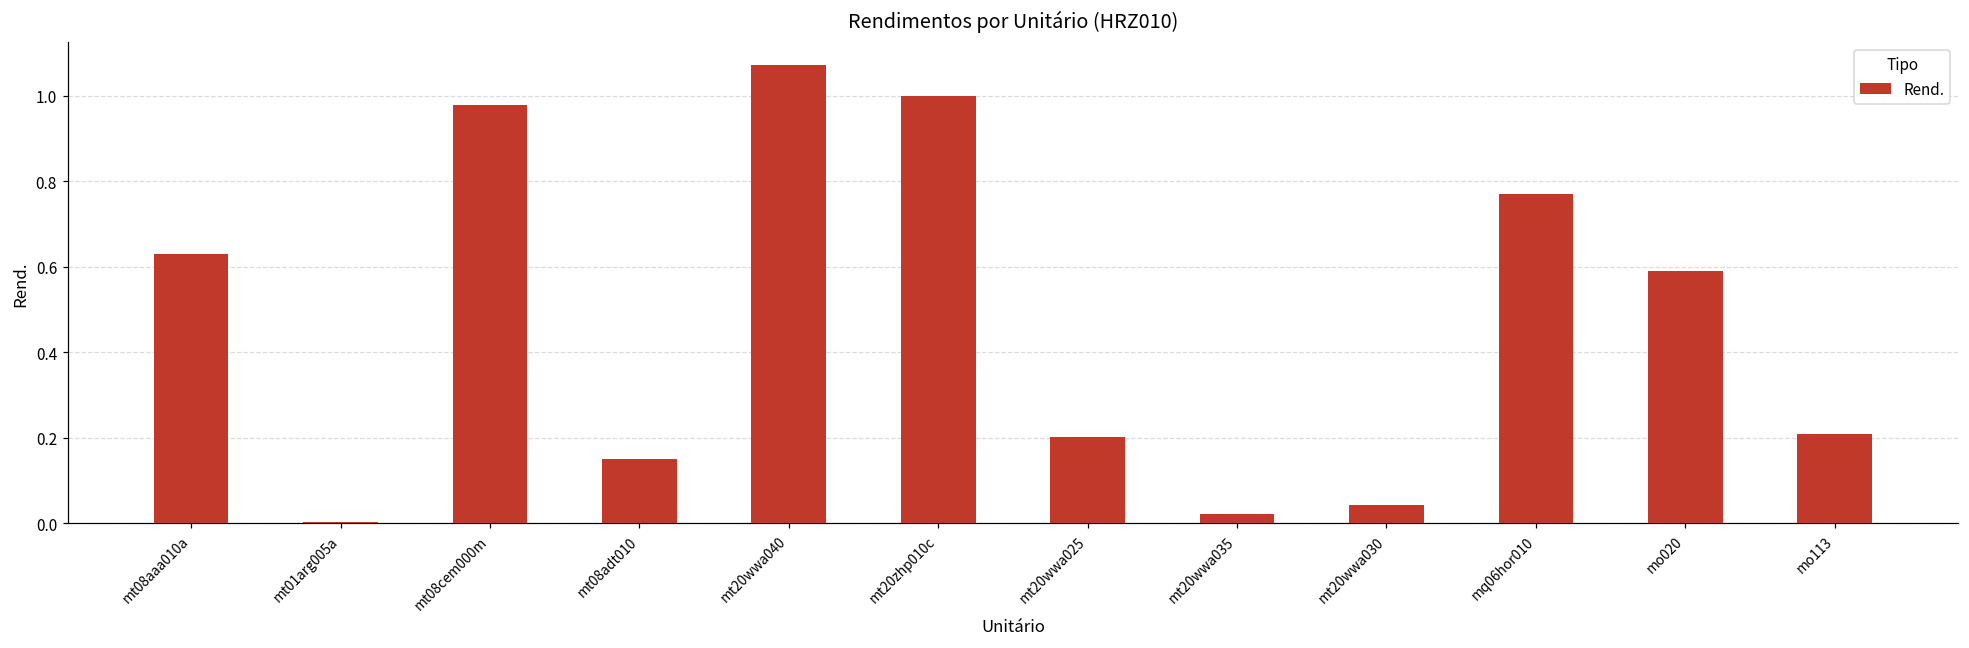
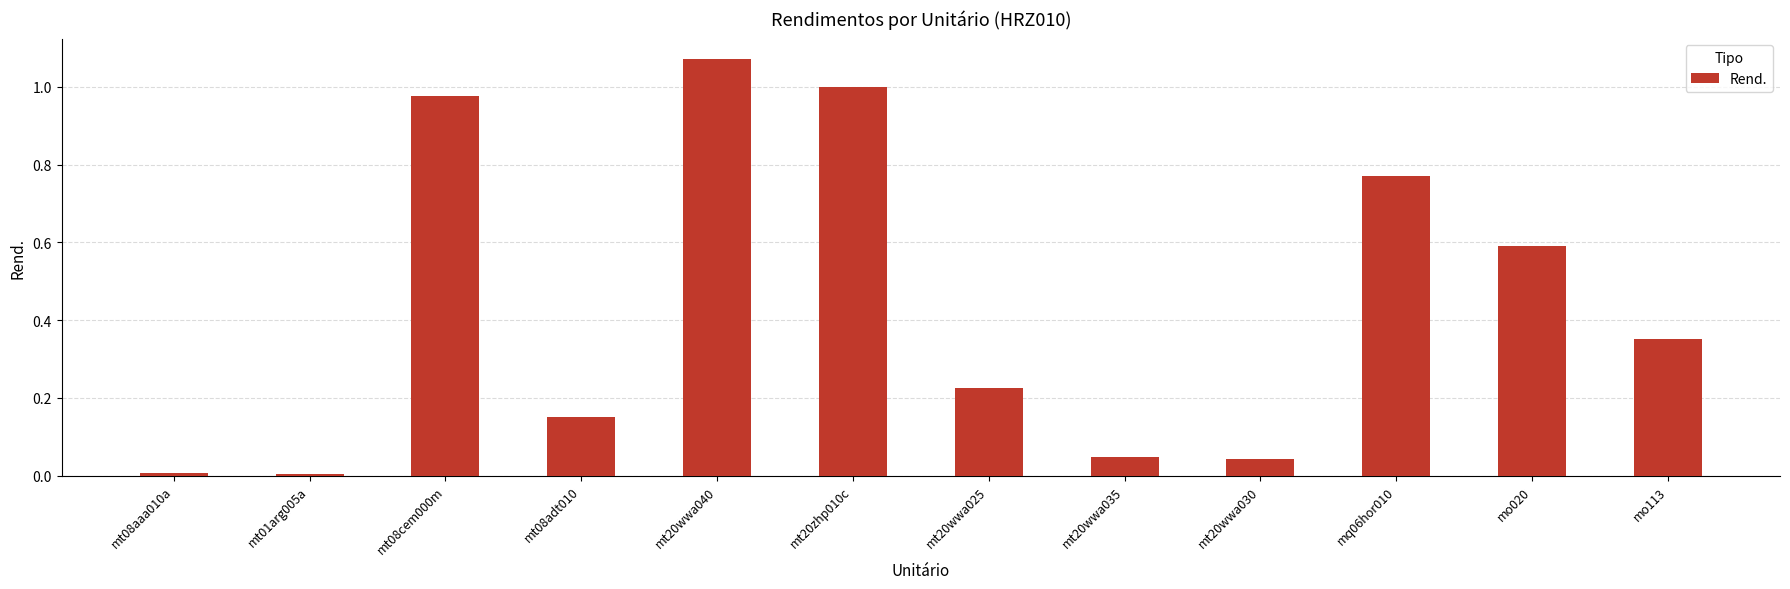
mt08aaa010a: 0.63 -> 0.01
mt20wwa025: 0.20 -> 0.23
mt20wwa035: 0.02 -> 0.05
mo113: 0.21 -> 0.35
